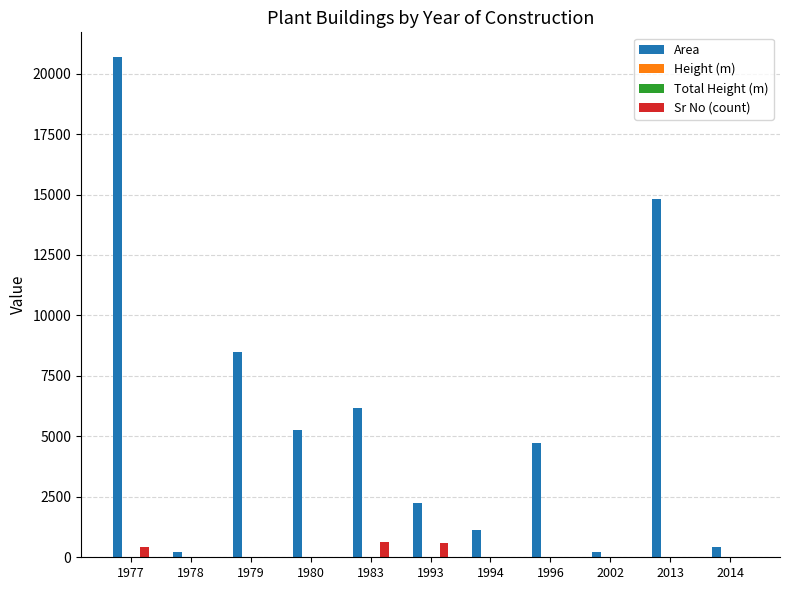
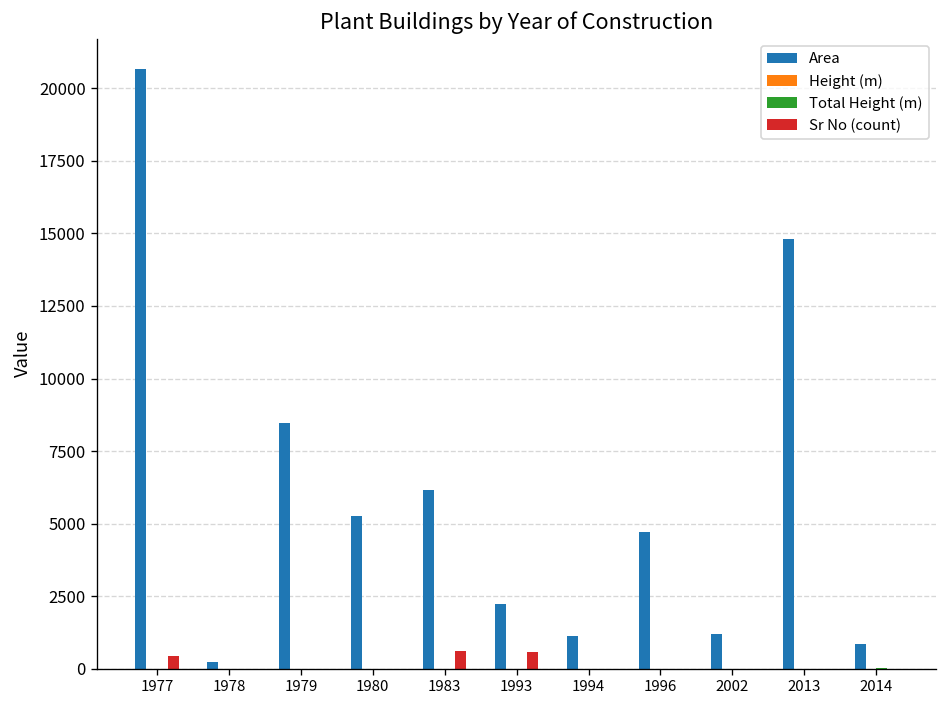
Area, 2002: 200 -> 1200
Area, 2014: 400 -> 900
